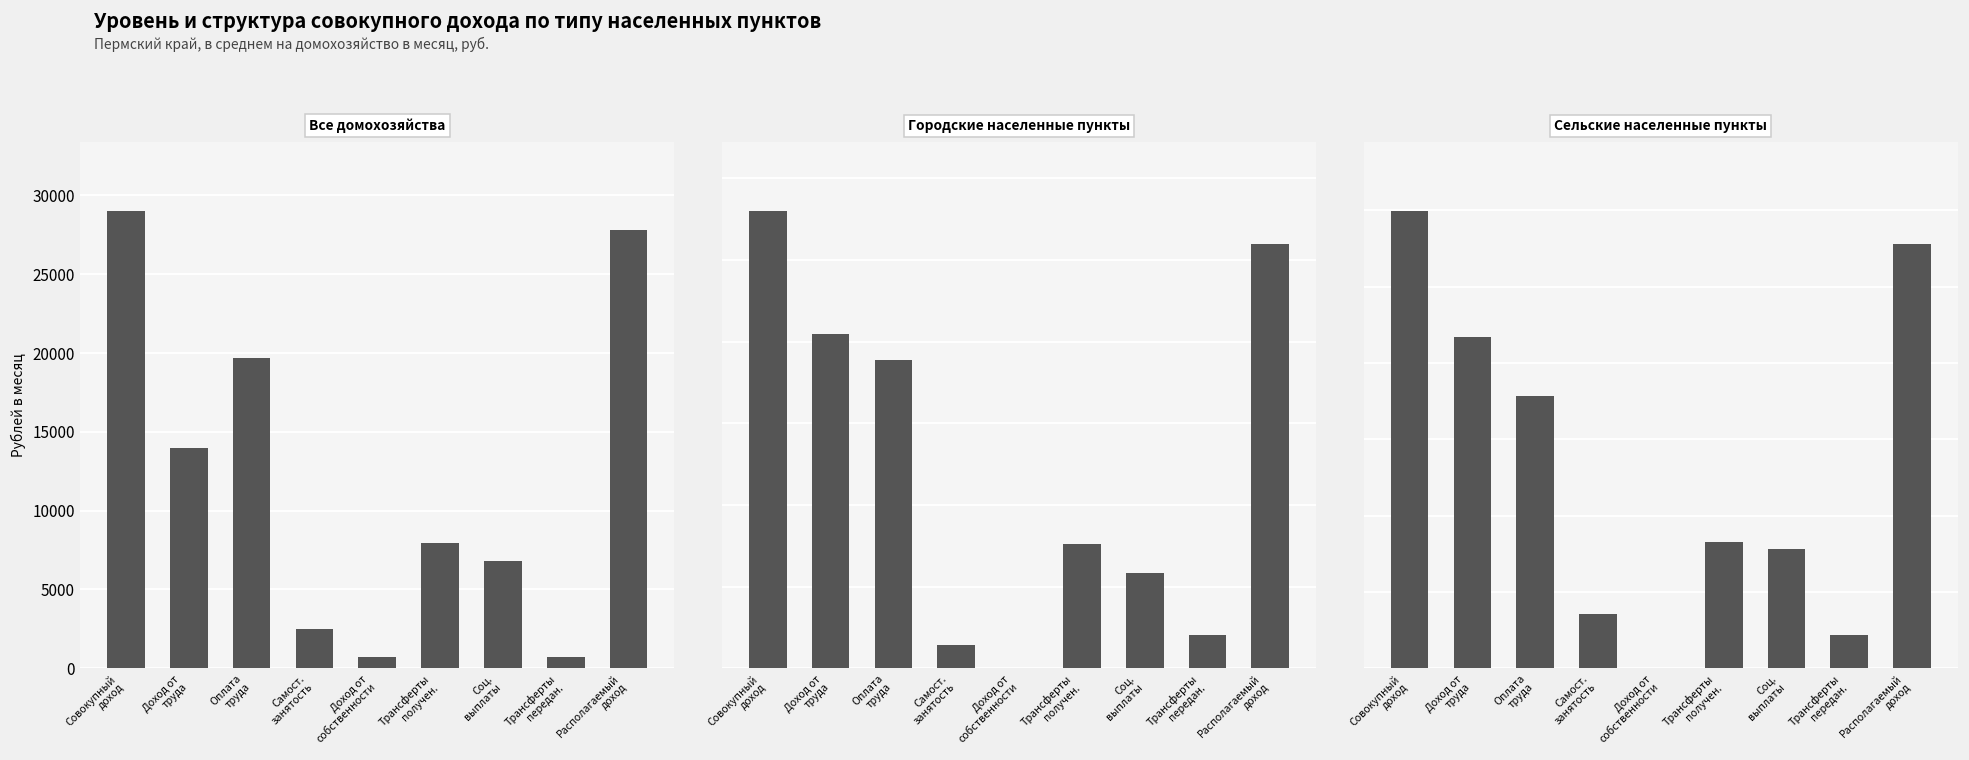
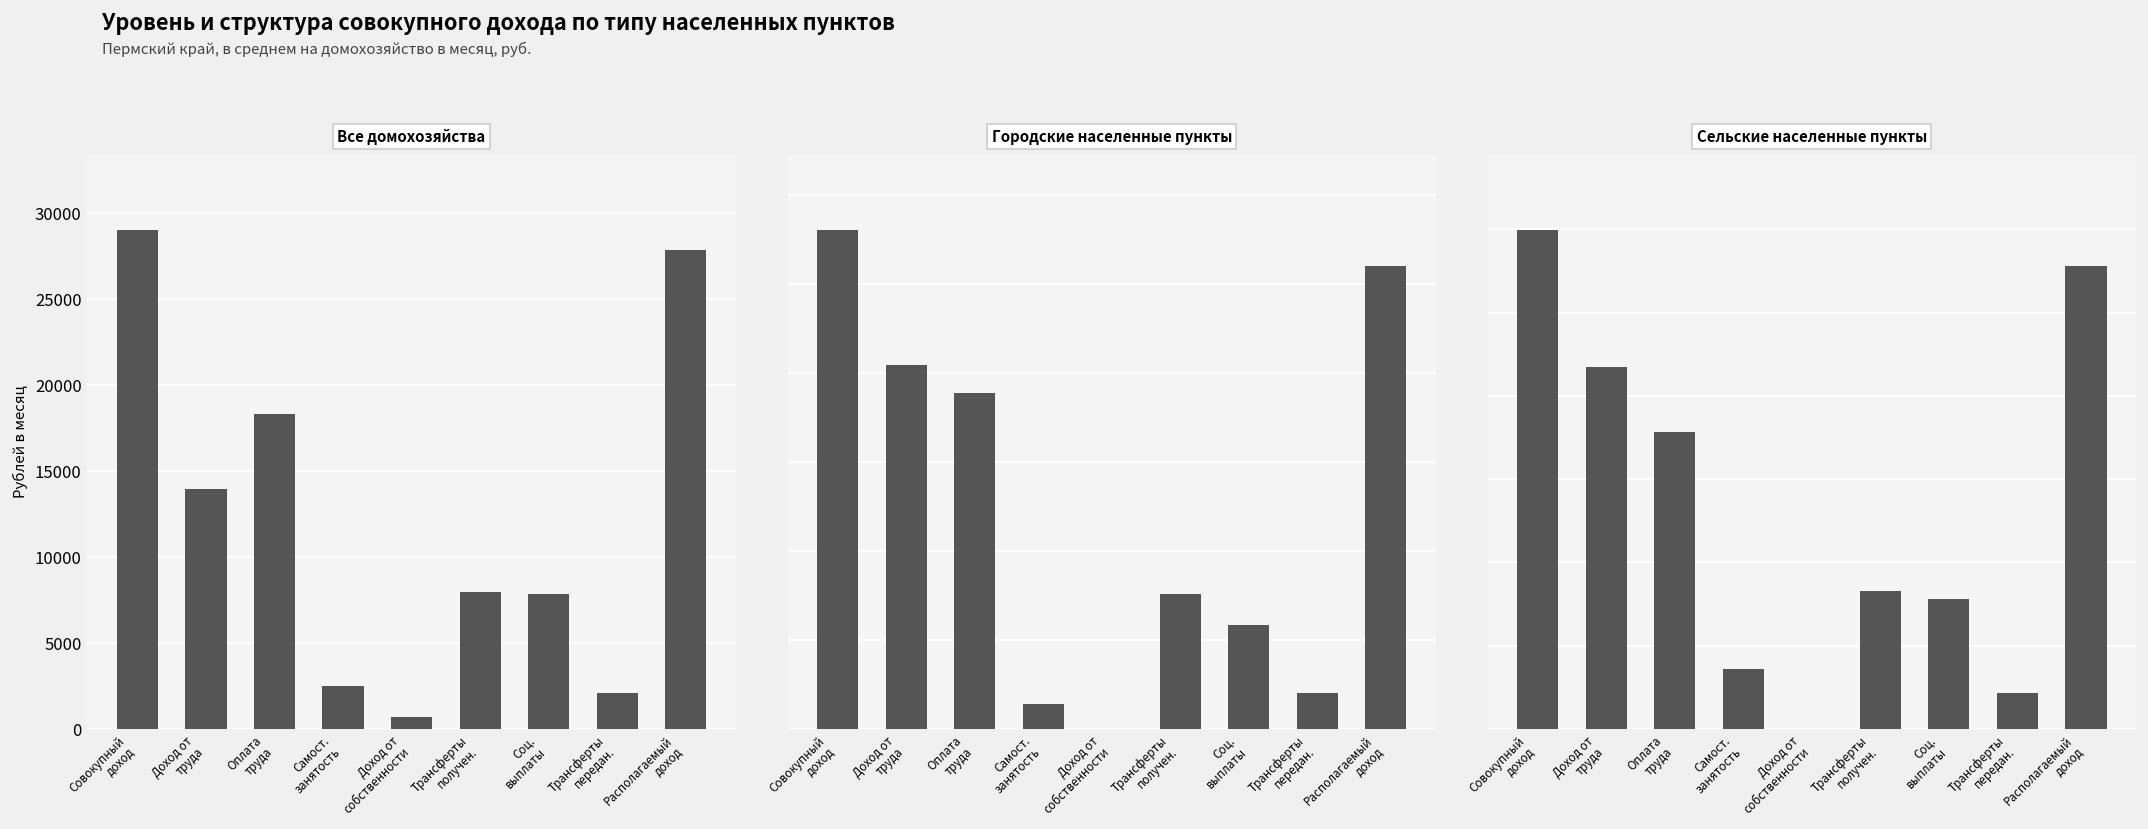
Все домохозяйства, Оплата труда: 19700 -> 18300
Все домохозяйства, Соц. выплаты: 6800 -> 7900
Все домохозяйства, Трансферты передан.: 700 -> 2100
